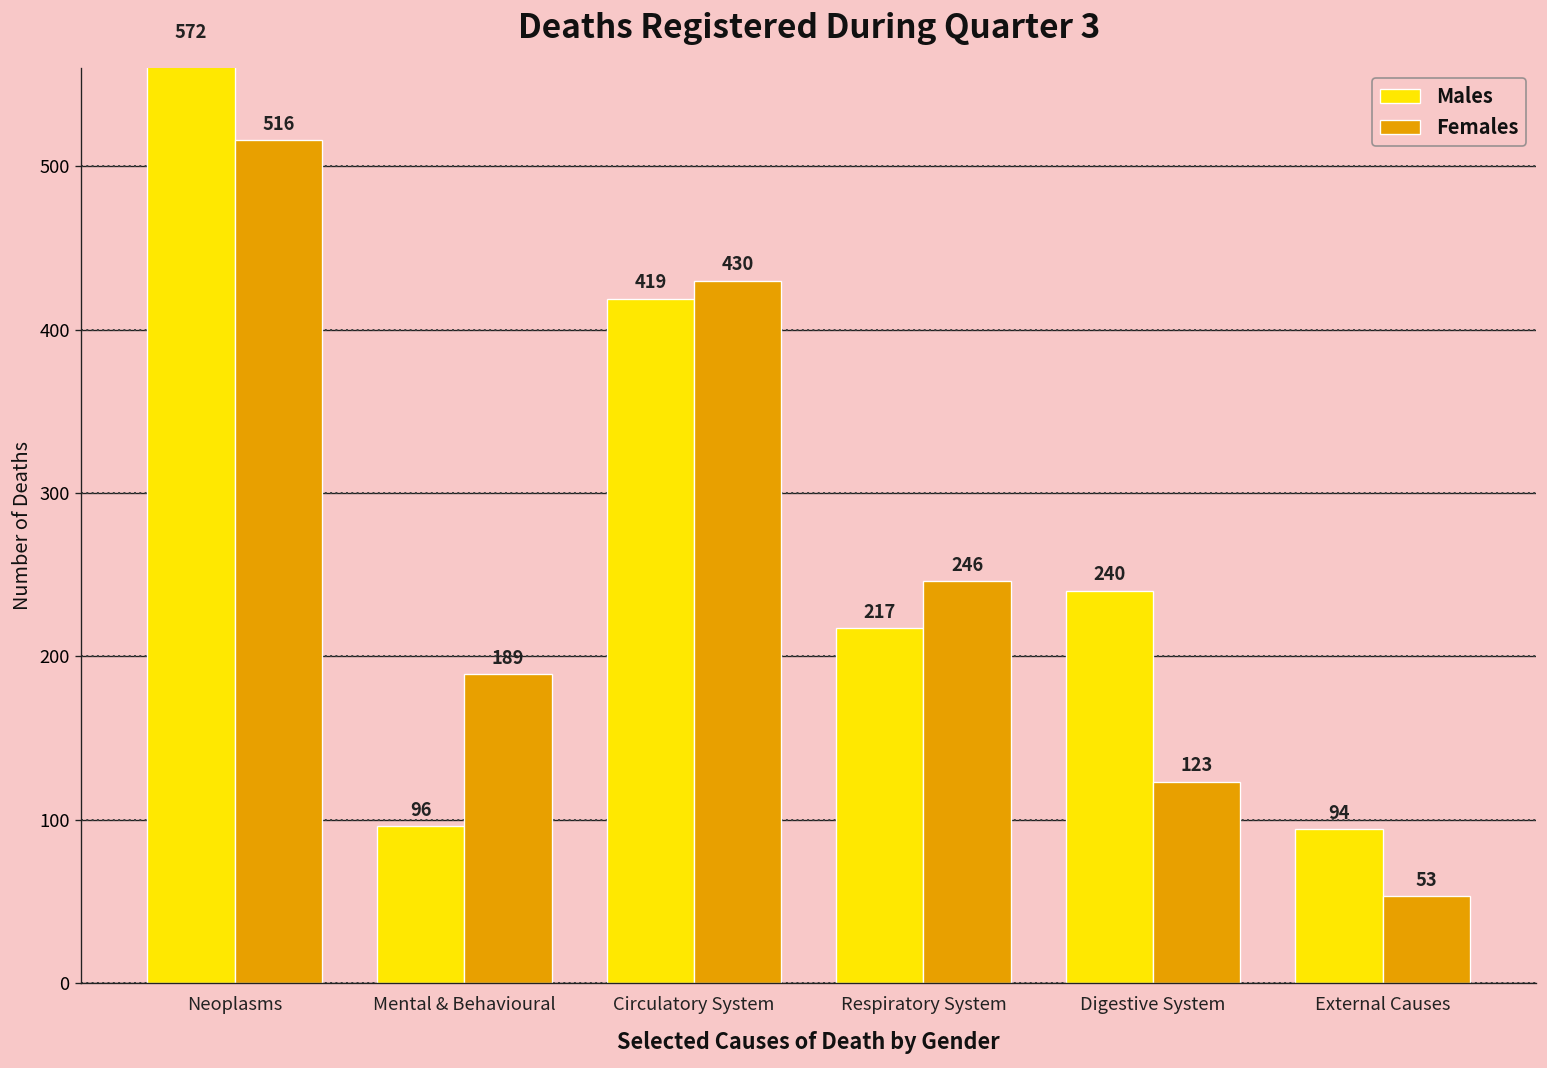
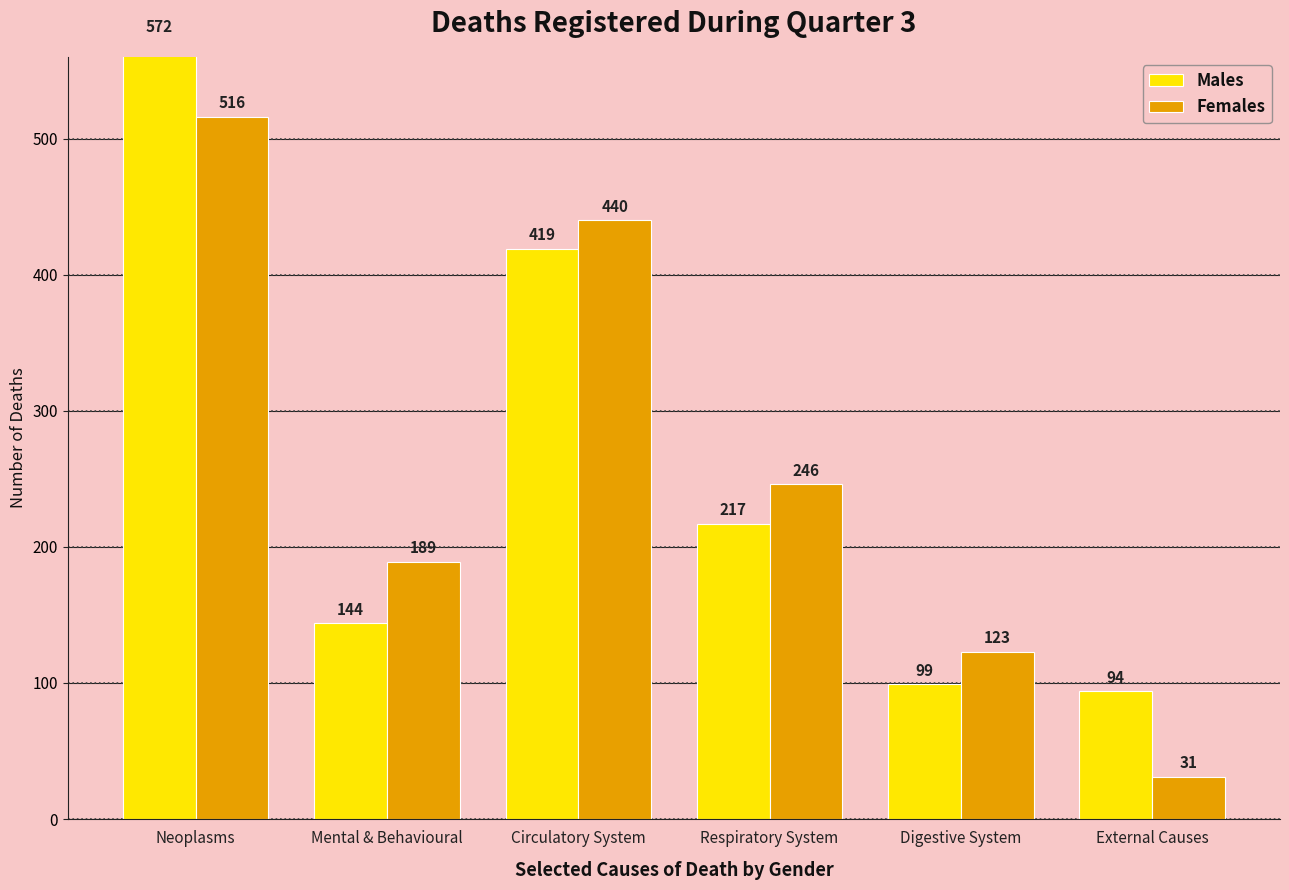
Males, Mental & Behavioural: 96 -> 144
Females, Circulatory System: 430 -> 440
Males, Digestive System: 240 -> 99
Females, External Causes: 53 -> 31
